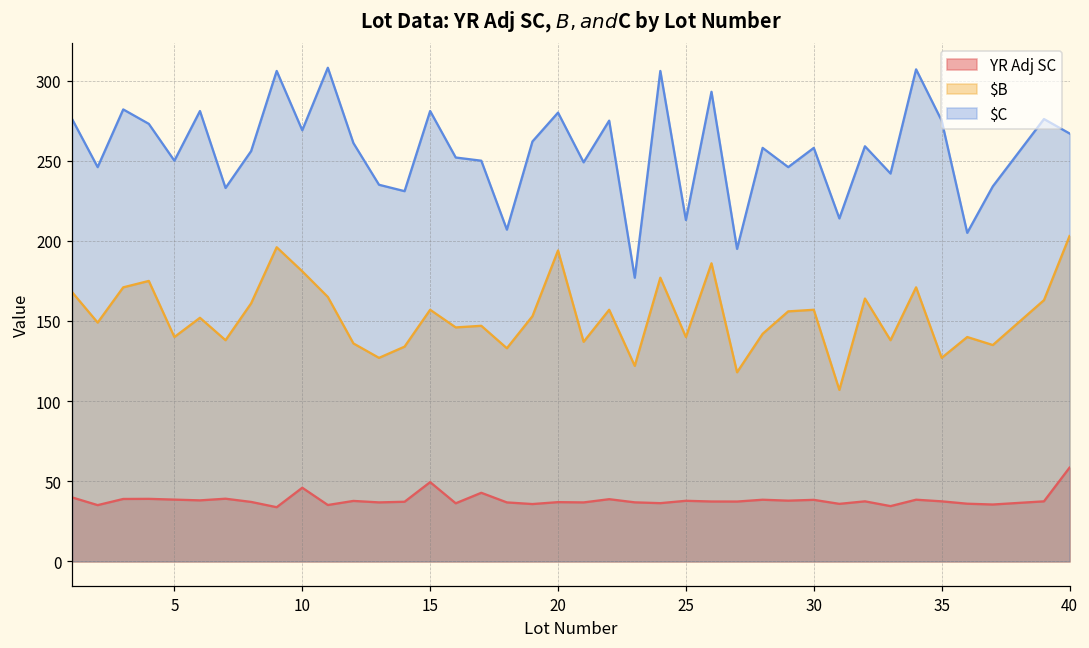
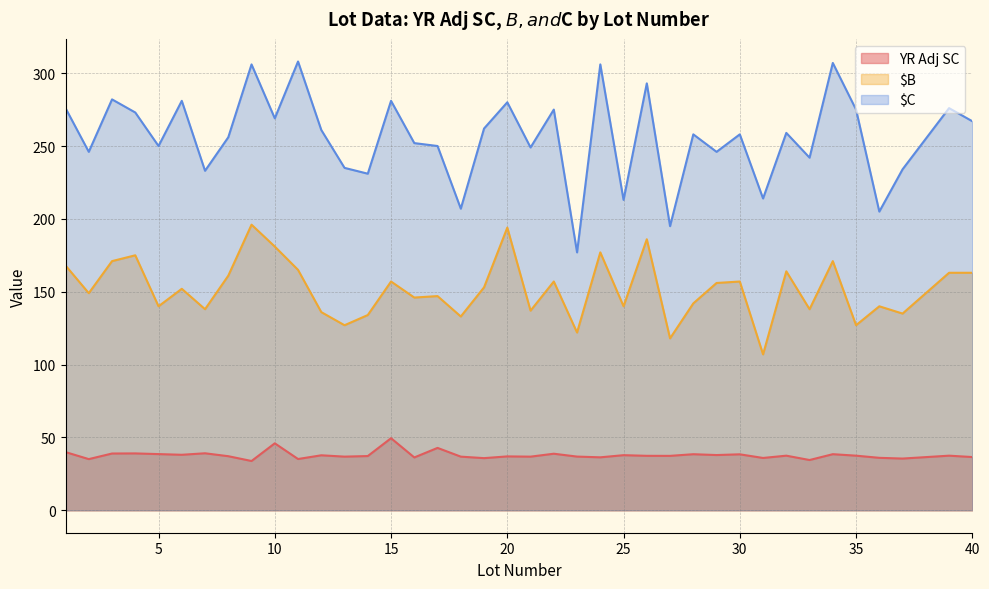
YR Adj SC, 40: 59 -> 37
$B, 40: 203 -> 163
